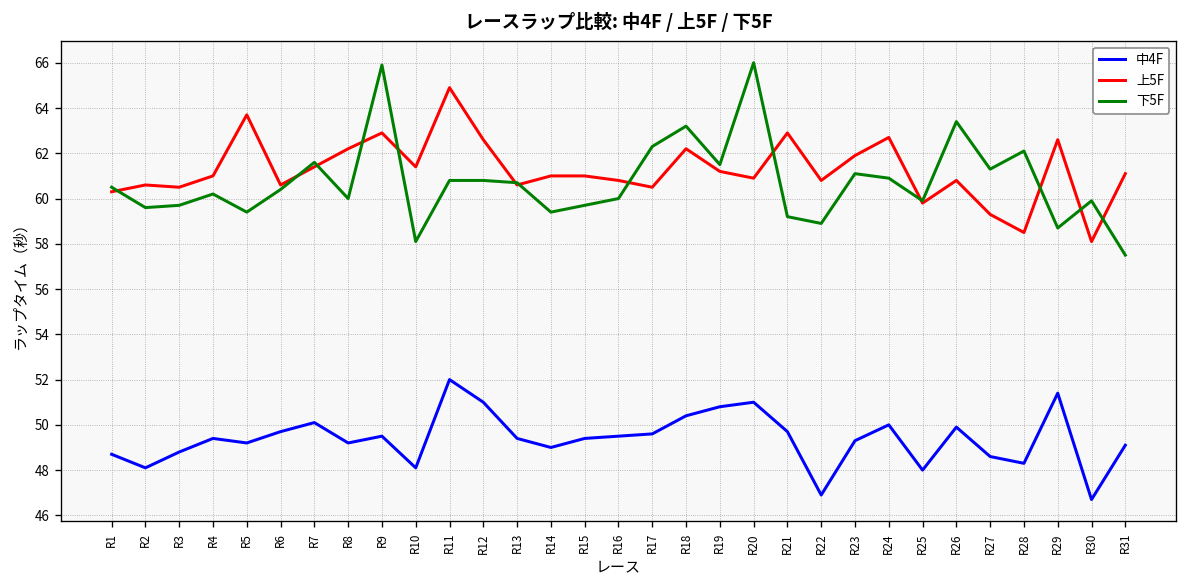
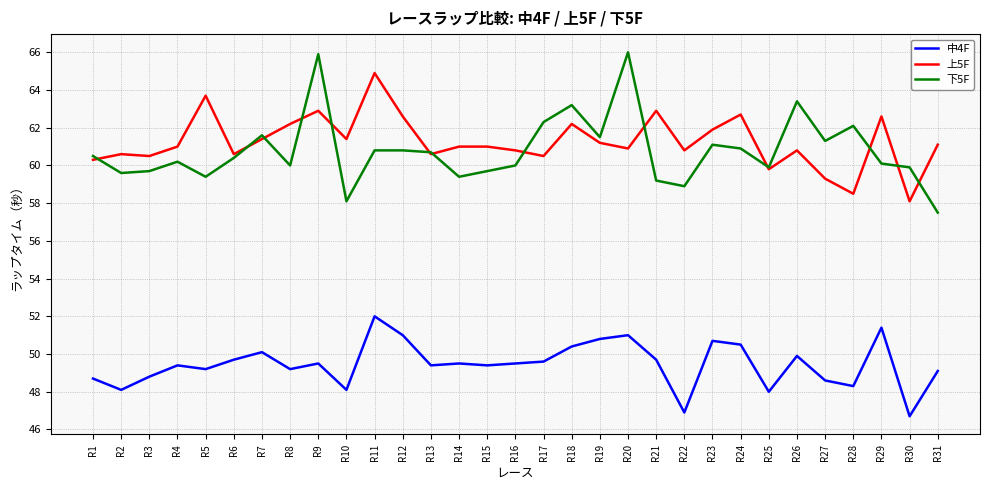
中4F, R14: 49.0 -> 49.5
中4F, R23: 49.3 -> 50.7
中4F, R24: 50.0 -> 50.5
下5F, R29: 58.7 -> 60.1
